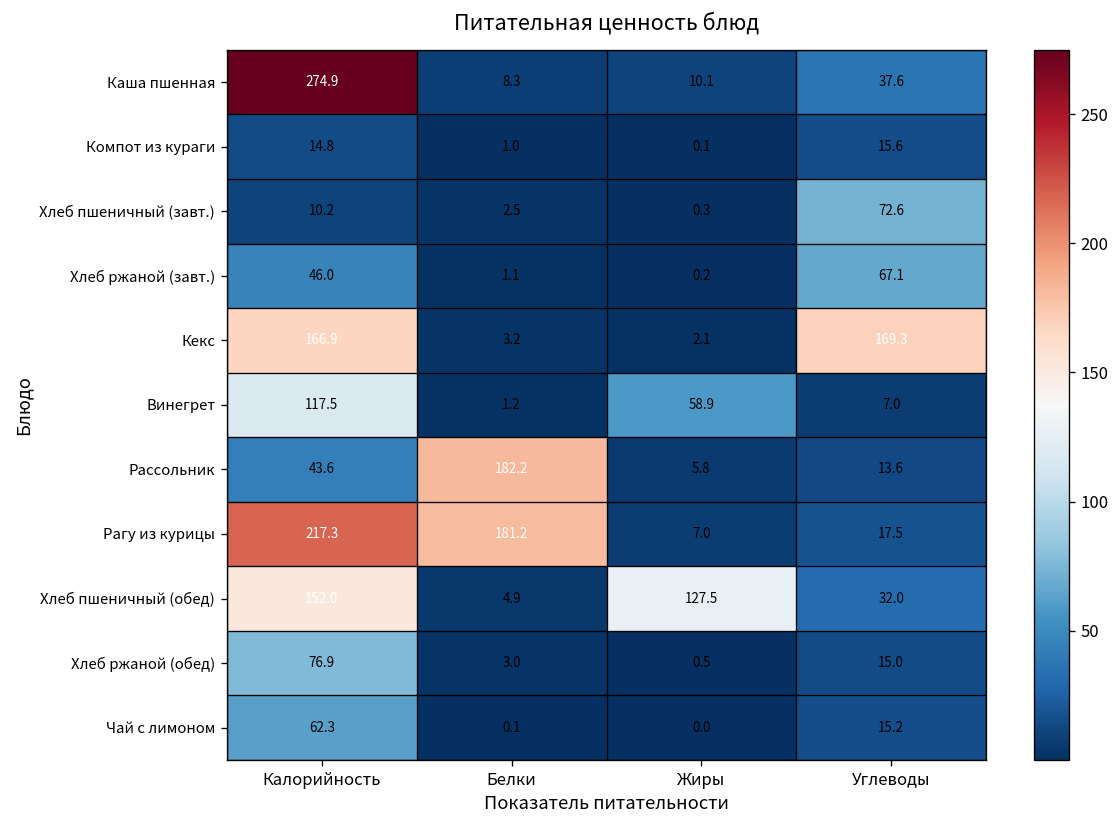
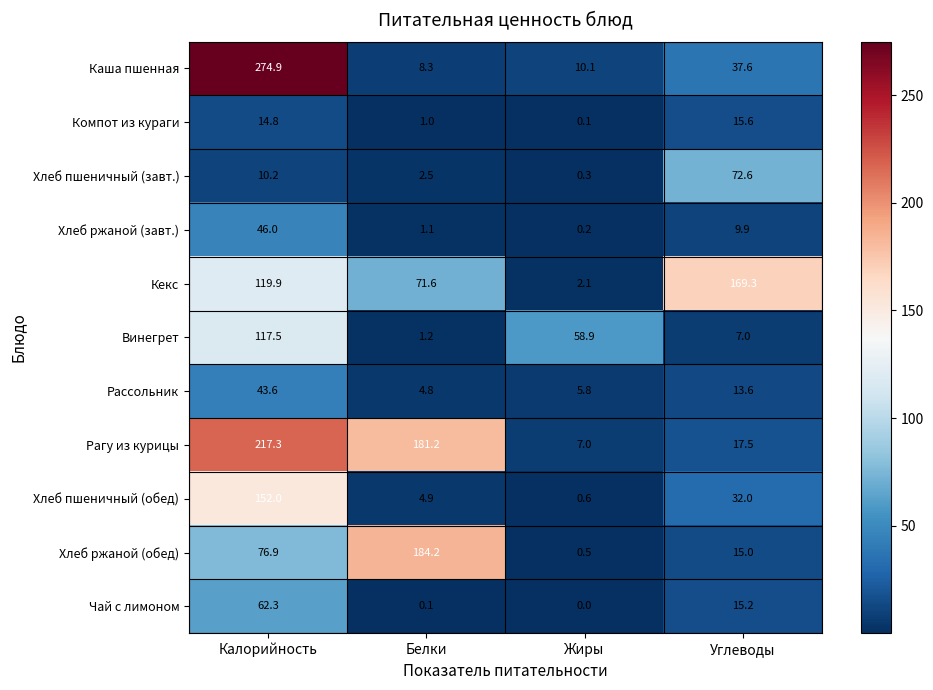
Хлеб ржаной (завт.), Углеводы: 67.1 -> 9.9
Кекс, Калорийность: 166.9 -> 119.9
Кекс, Белки: 3.2 -> 71.6
Рассольник, Белки: 182.2 -> 4.8
Хлеб пшеничный (обед), Жиры: 127.5 -> 0.6
Хлеб ржаной (обед), Белки: 3.0 -> 184.2
